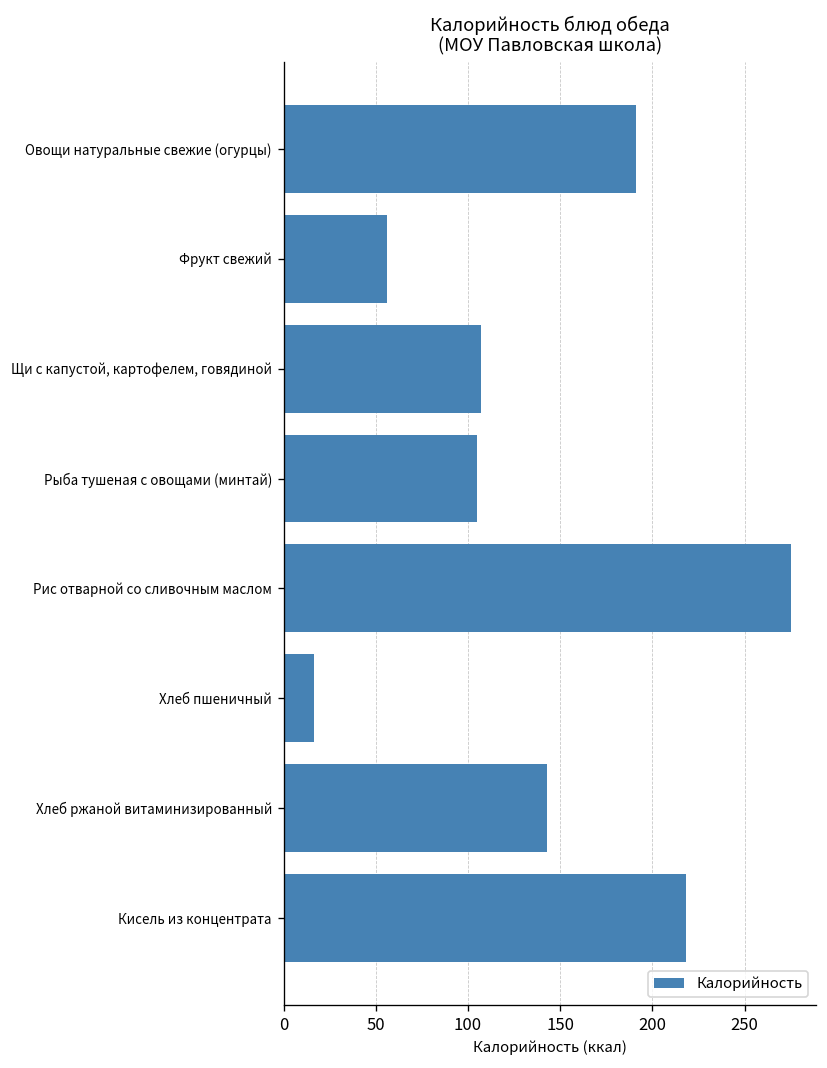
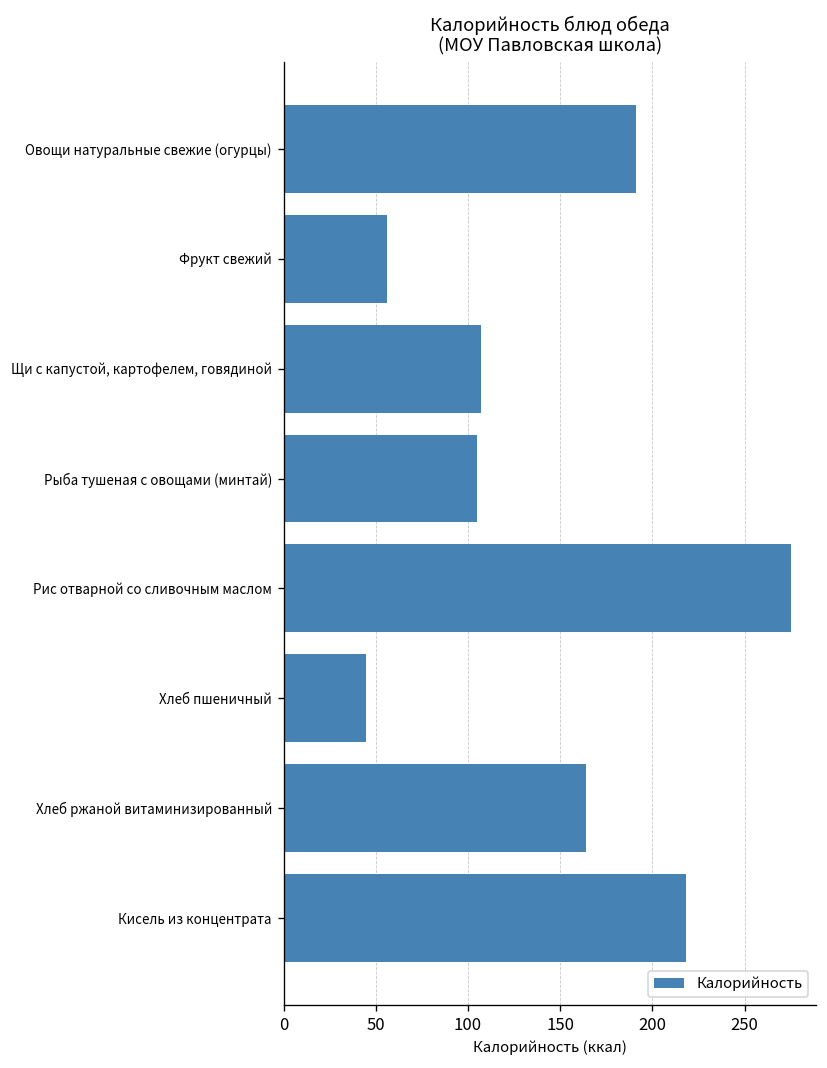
Хлеб пшеничный: 16 -> 45
Хлеб ржаной витаминизированный: 143 -> 164
